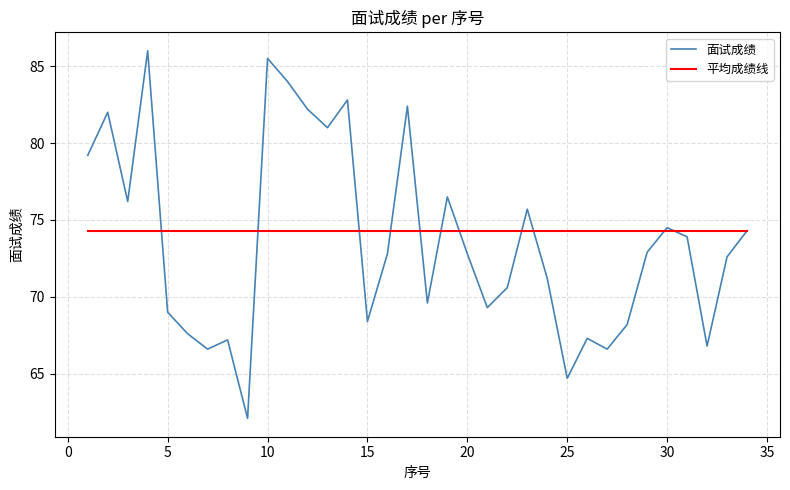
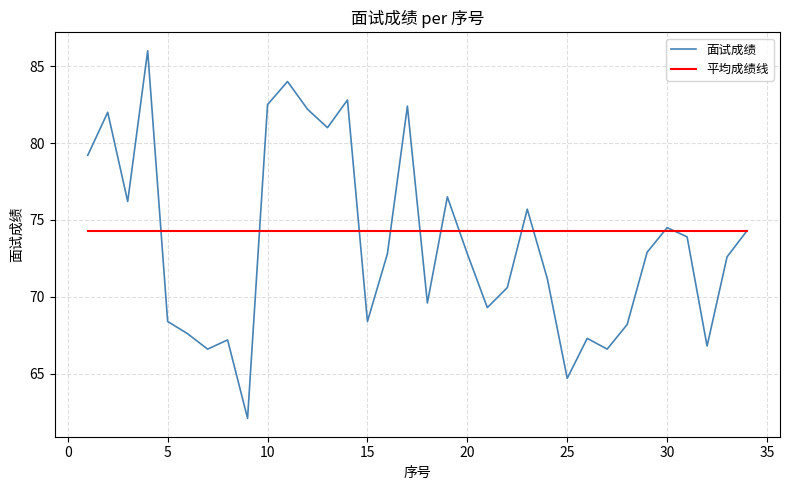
面试成绩, 5: 69.0 -> 68.4
面试成绩, 10: 85.5 -> 82.5
